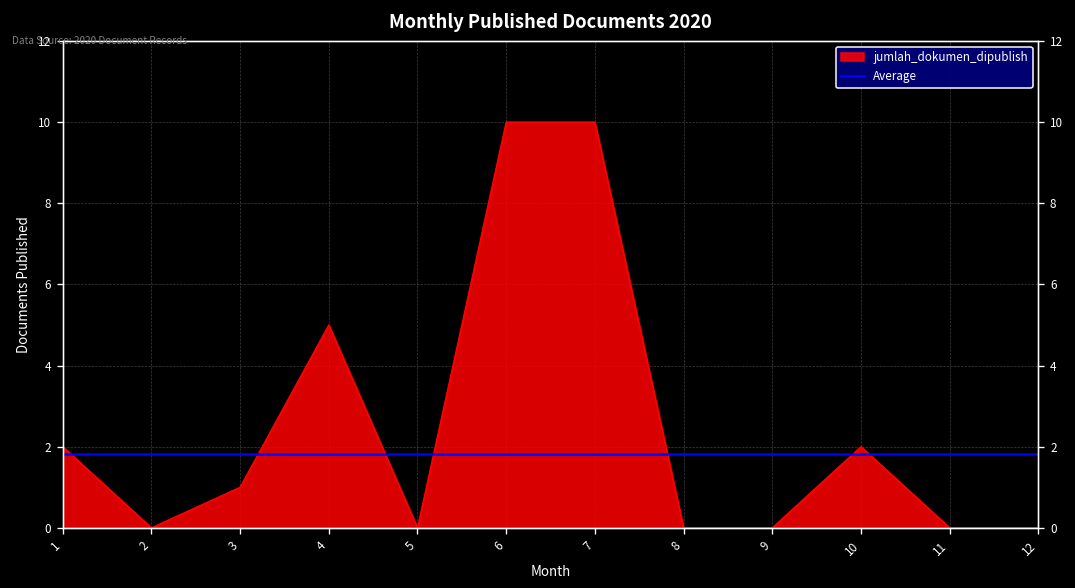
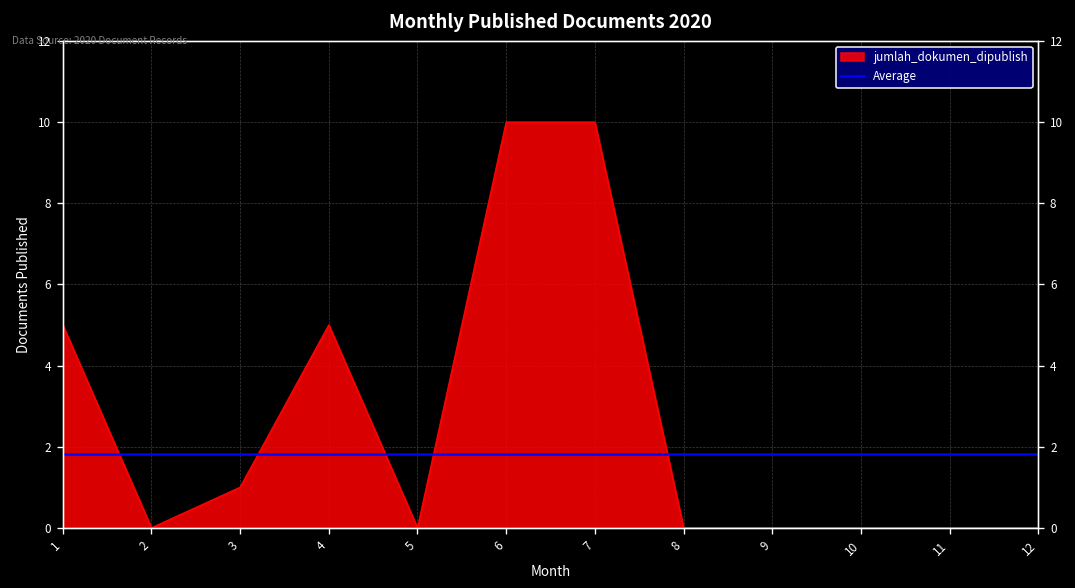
jumlah_dokumen_dipublish, 1: 2 -> 5
jumlah_dokumen_dipublish, 10: 2 -> 0
